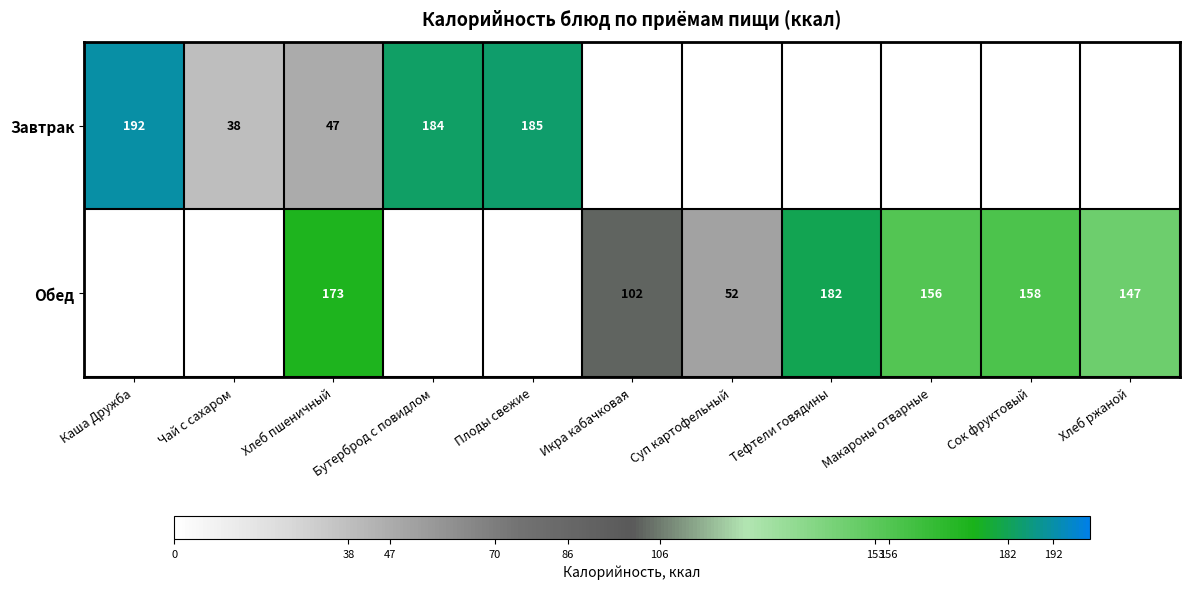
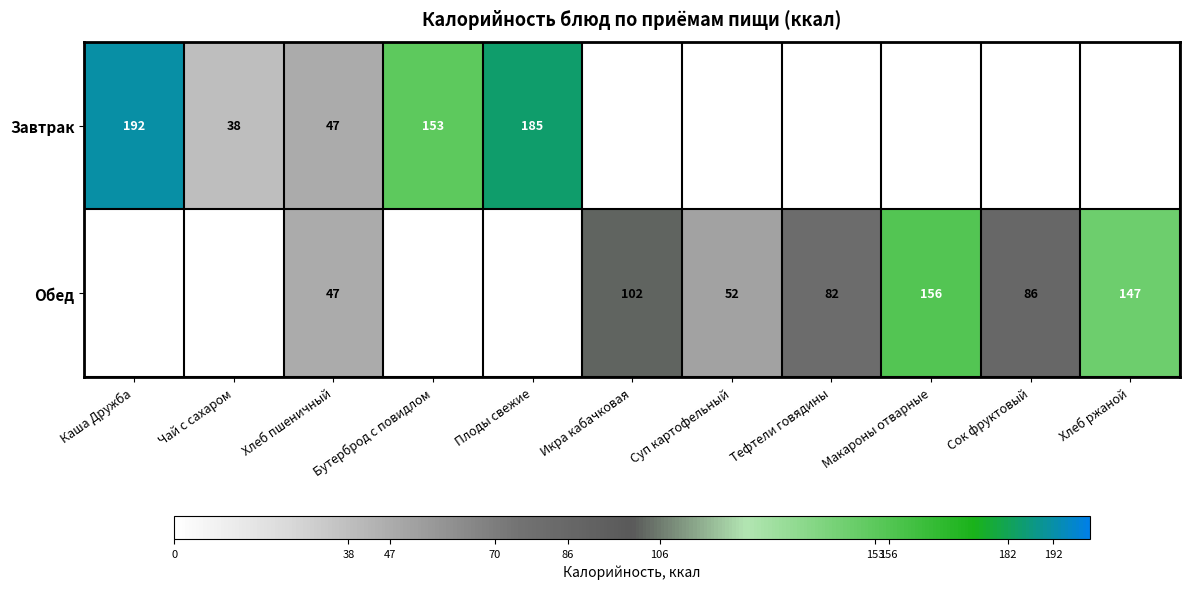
Завтрак, Бутерброд с повидлом: 184 -> 153
Обед, Хлеб пшеничный: 173 -> 47
Обед, Тефтели говядины: 182 -> 82
Обед, Сок фруктовый: 158 -> 86
